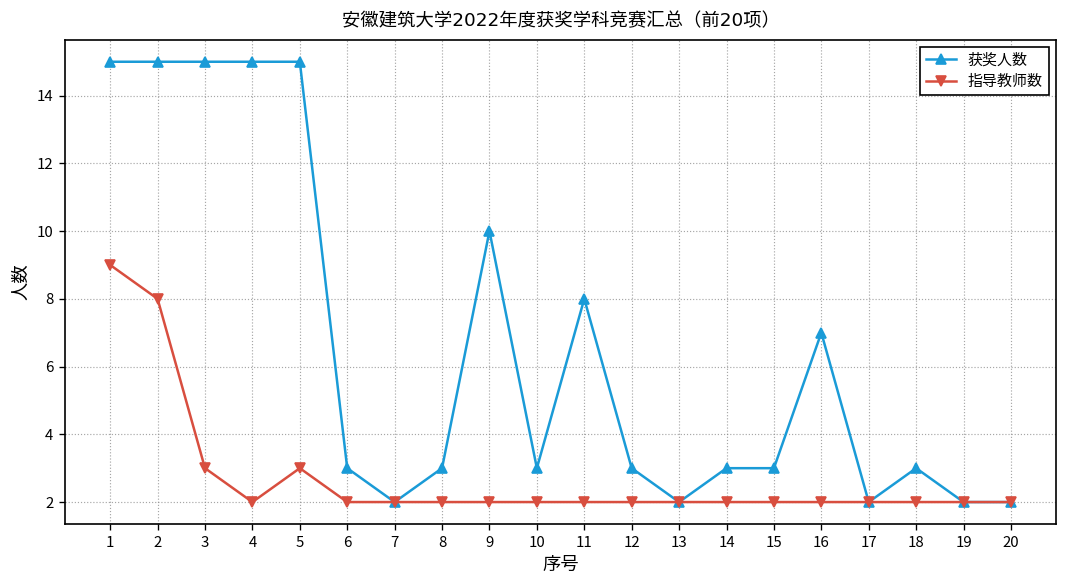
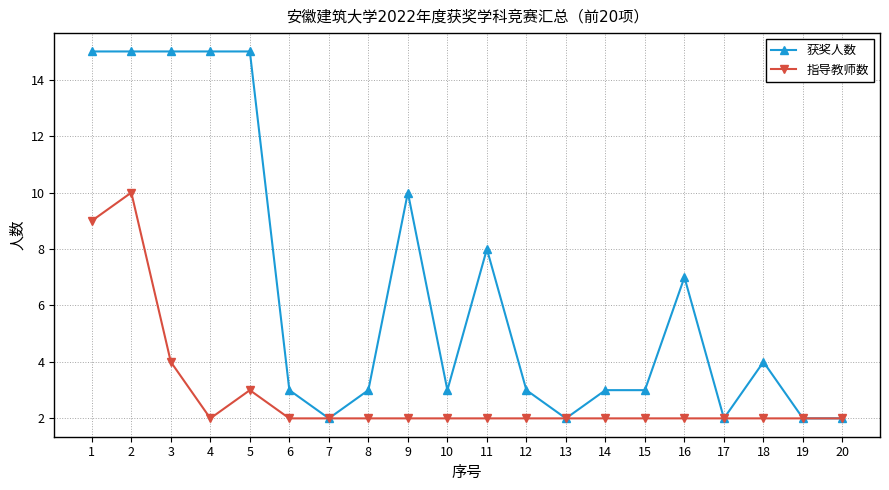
指导教师数, 2: 8 -> 10
指导教师数, 3: 3 -> 4
获奖人数, 18: 3 -> 4
